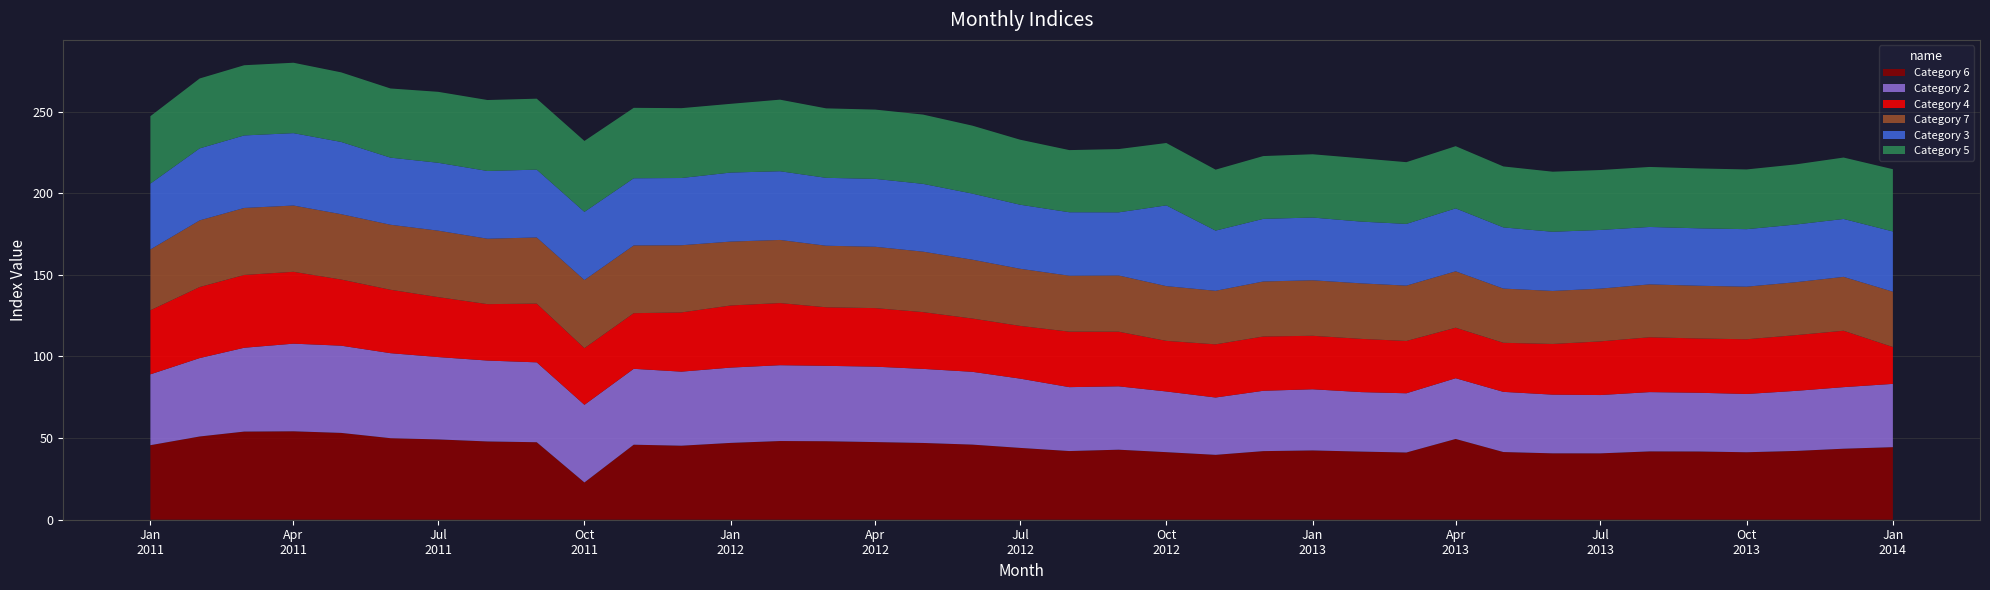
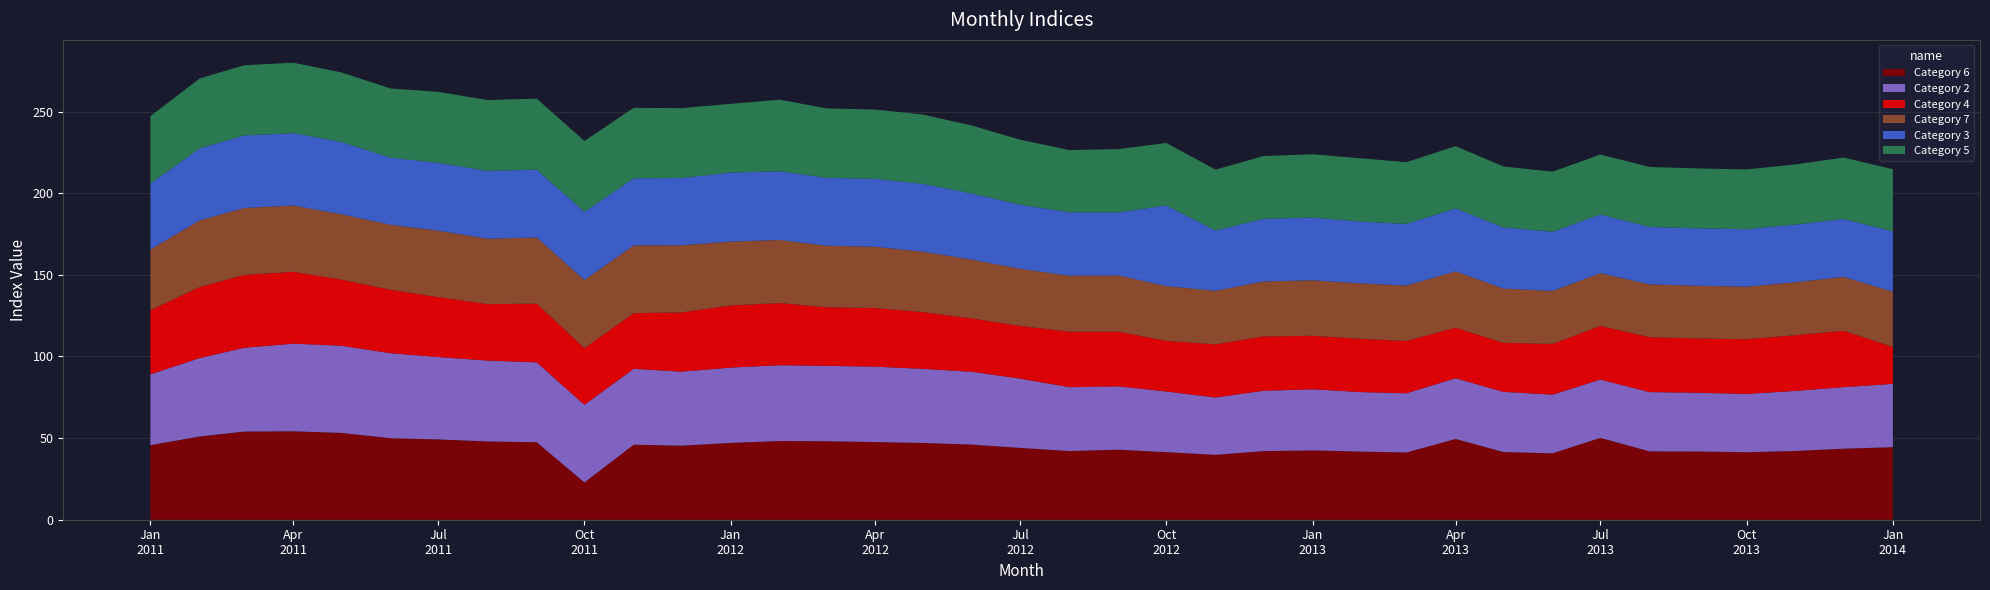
Category 6, Jul 2013: 41 -> 50
